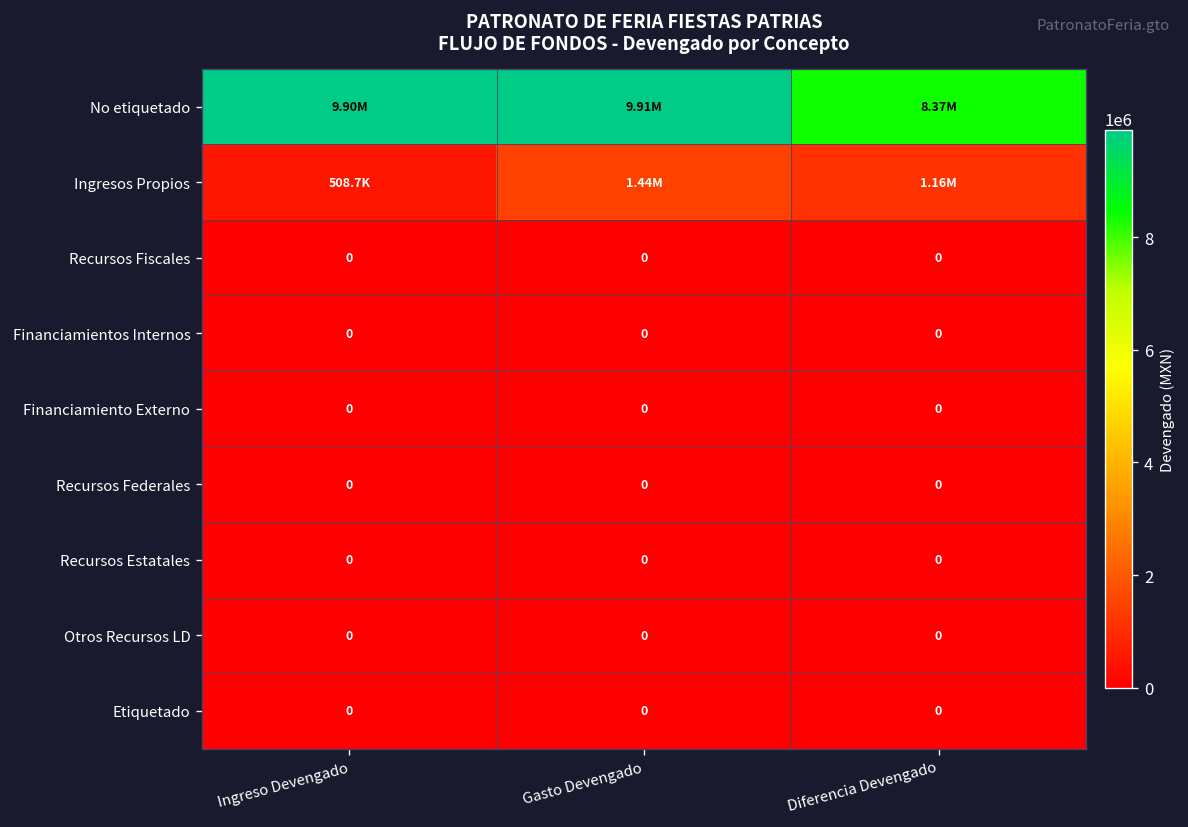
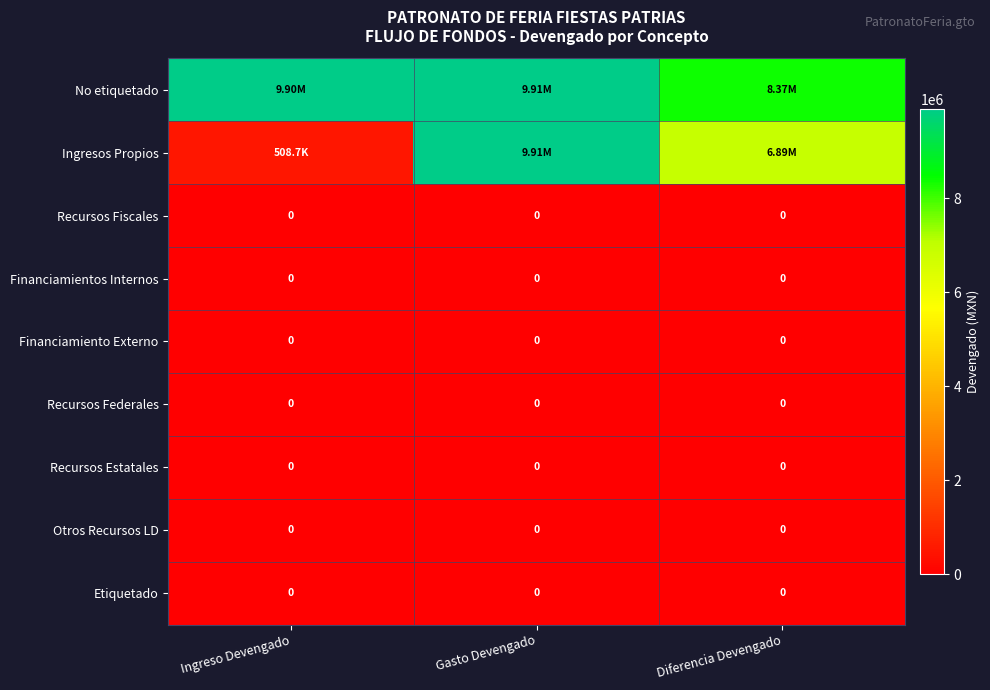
Ingresos Propios, Gasto Devengado: 1.44M -> 9.91M
Ingresos Propios, Diferencia Devengado: 1.16M -> 6.89M
